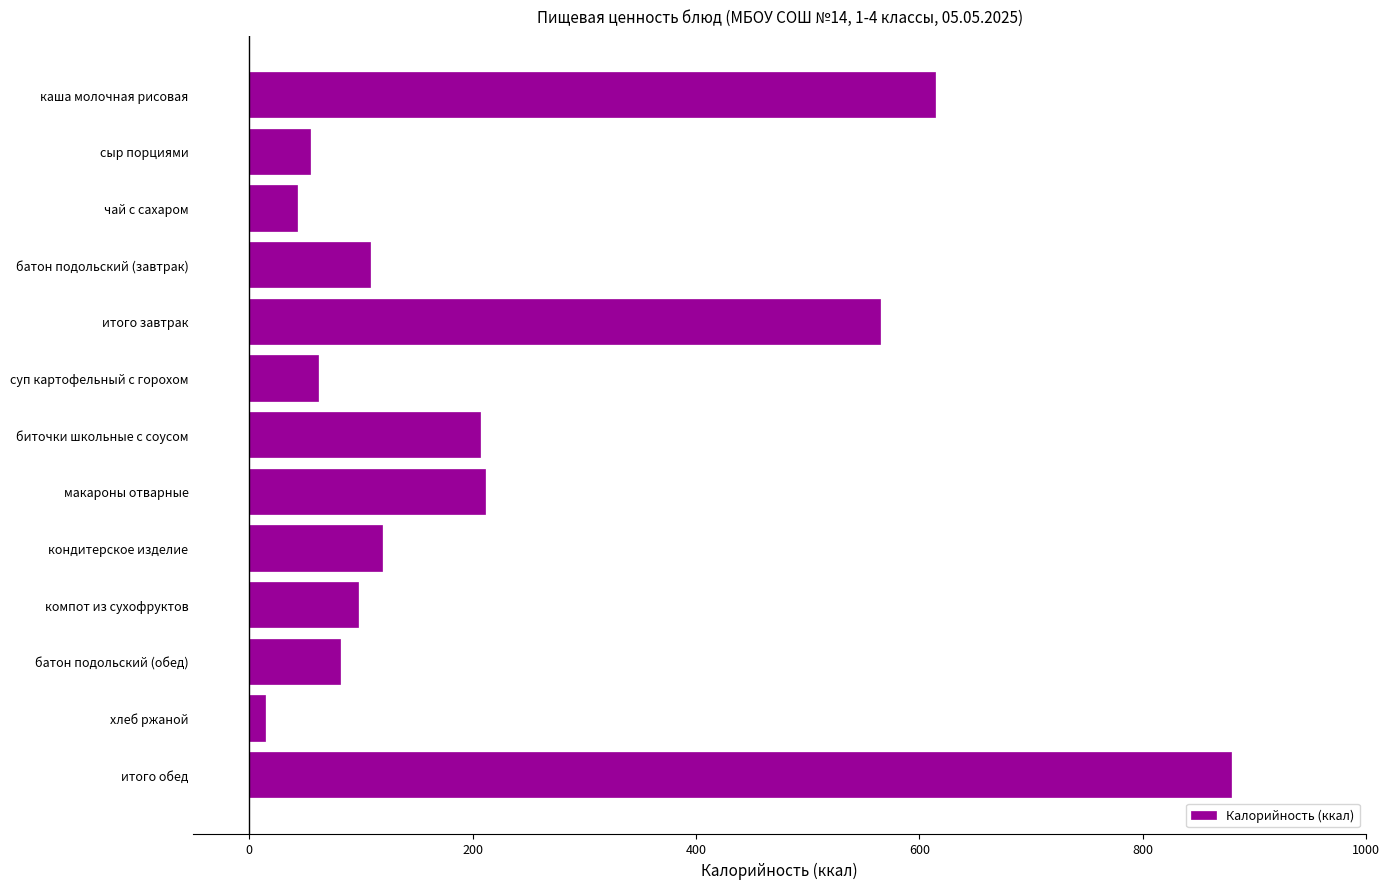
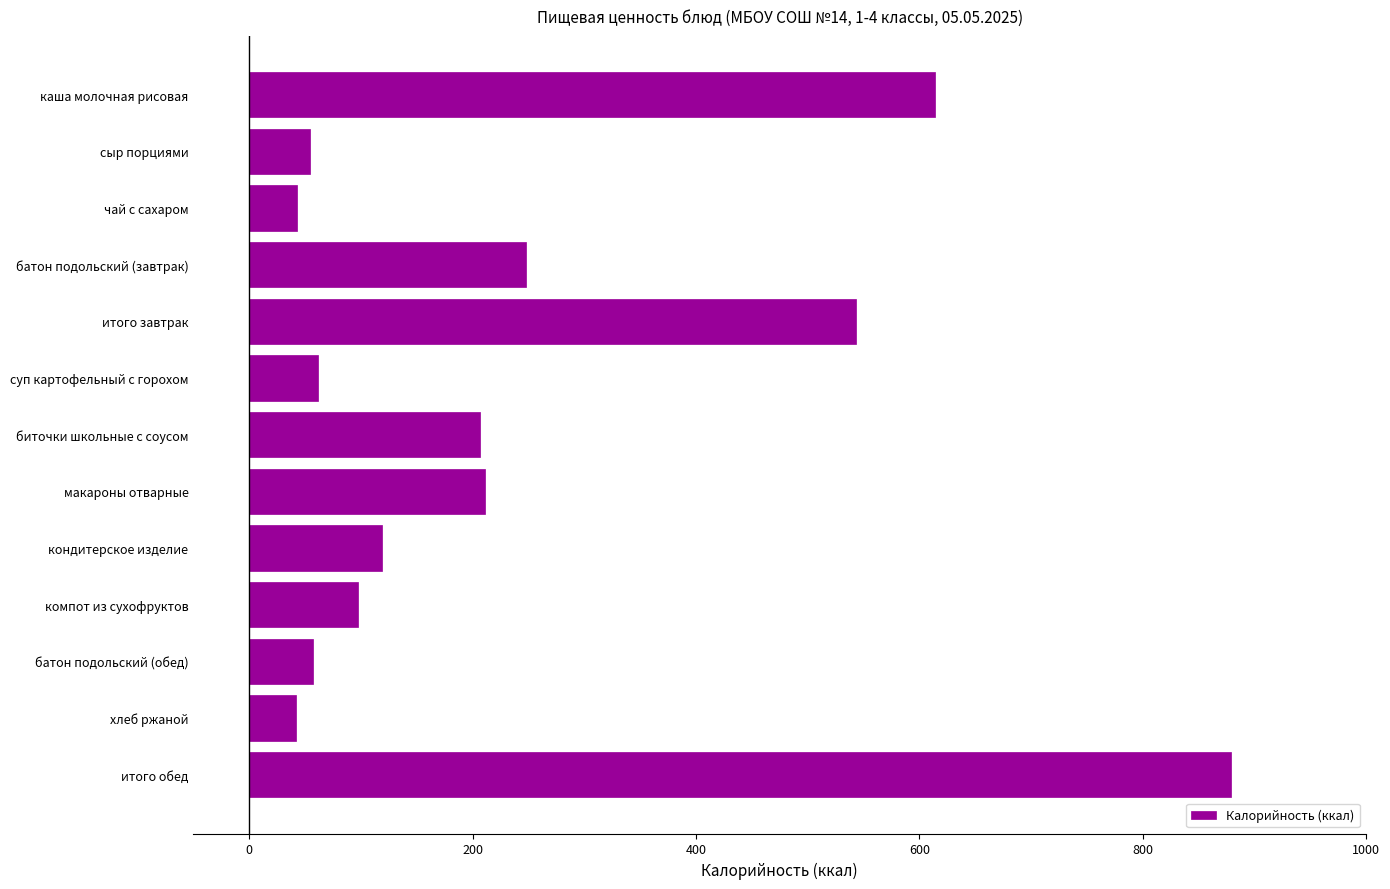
батон подольский (завтрак): 108 -> 248
итого завтрак: 565 -> 543
батон подольский (обед): 81 -> 57
хлеб ржаной: 14 -> 42
